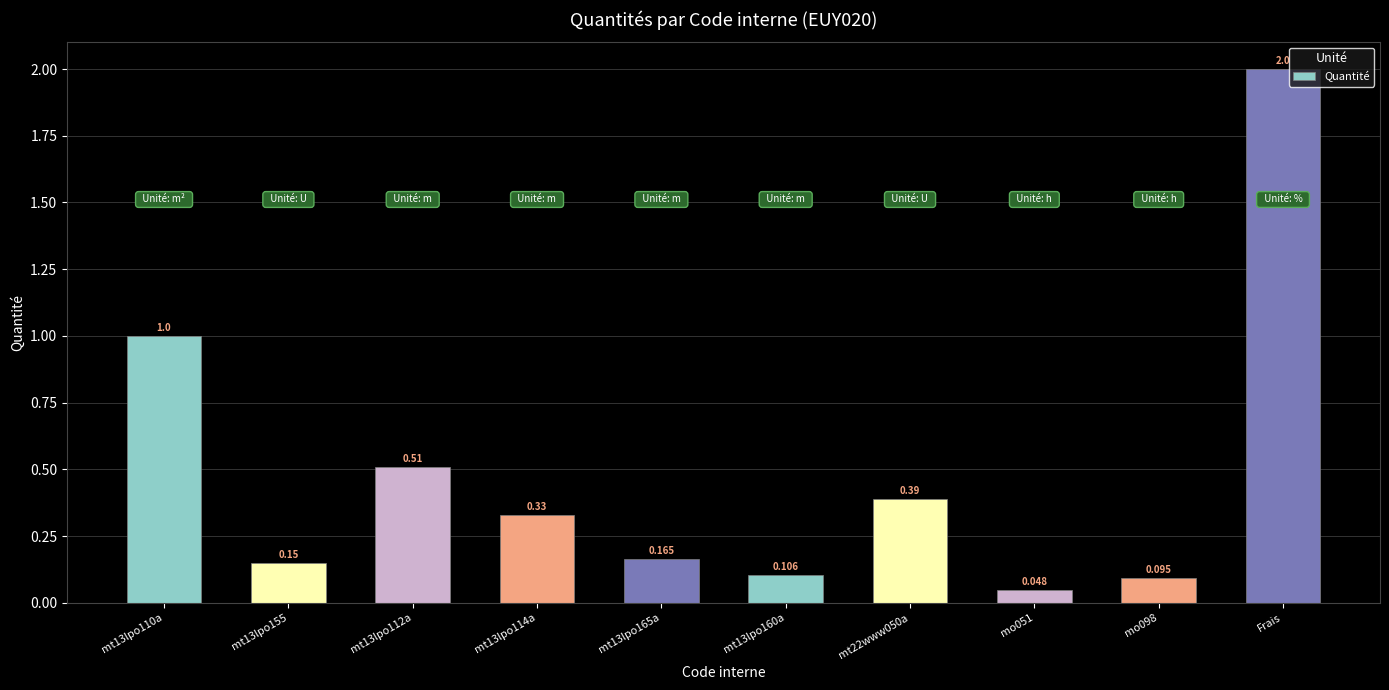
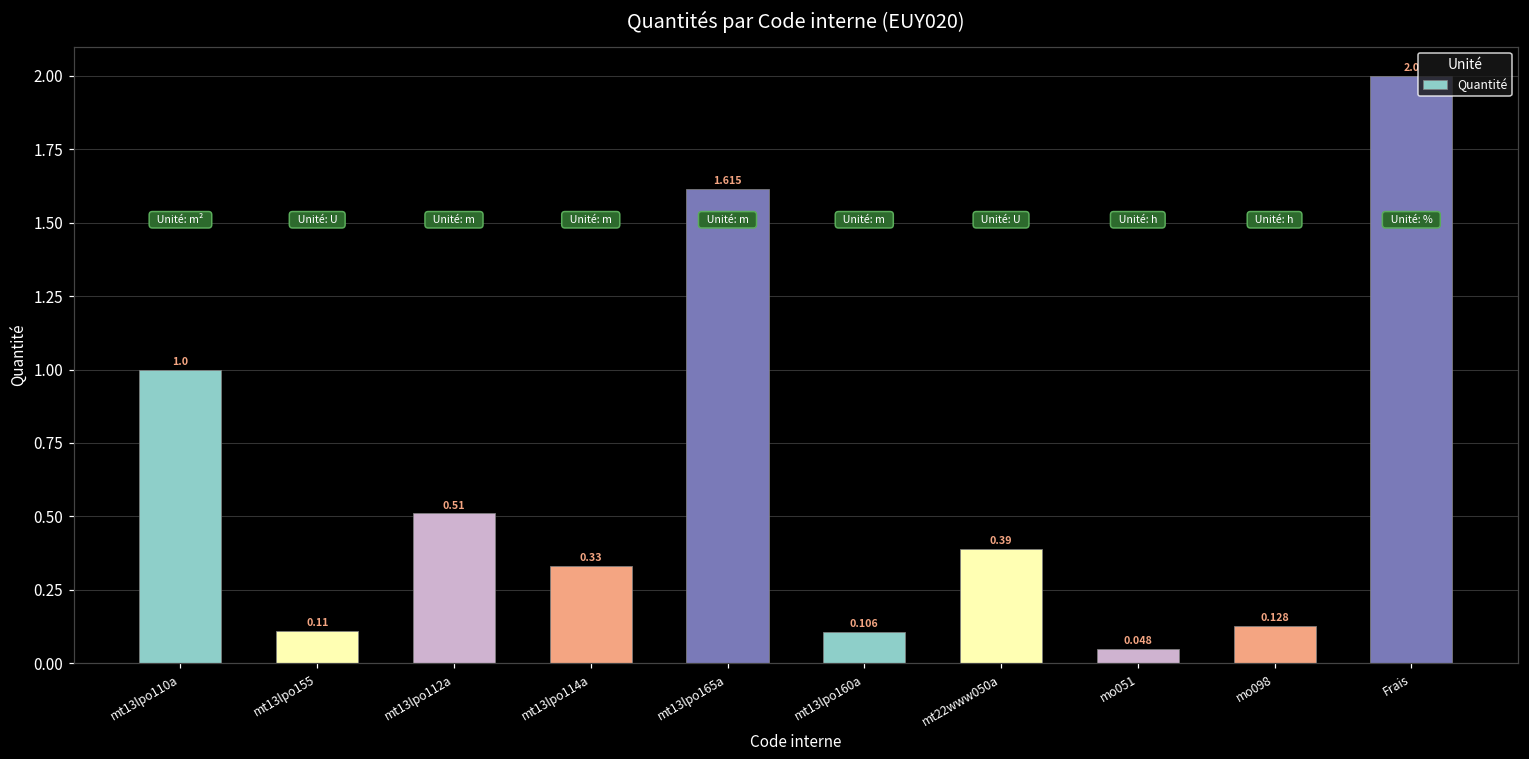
mt13lpo155: 0.15 -> 0.11
mt13lpo165a: 0.165 -> 1.615
mo098: 0.095 -> 0.128
